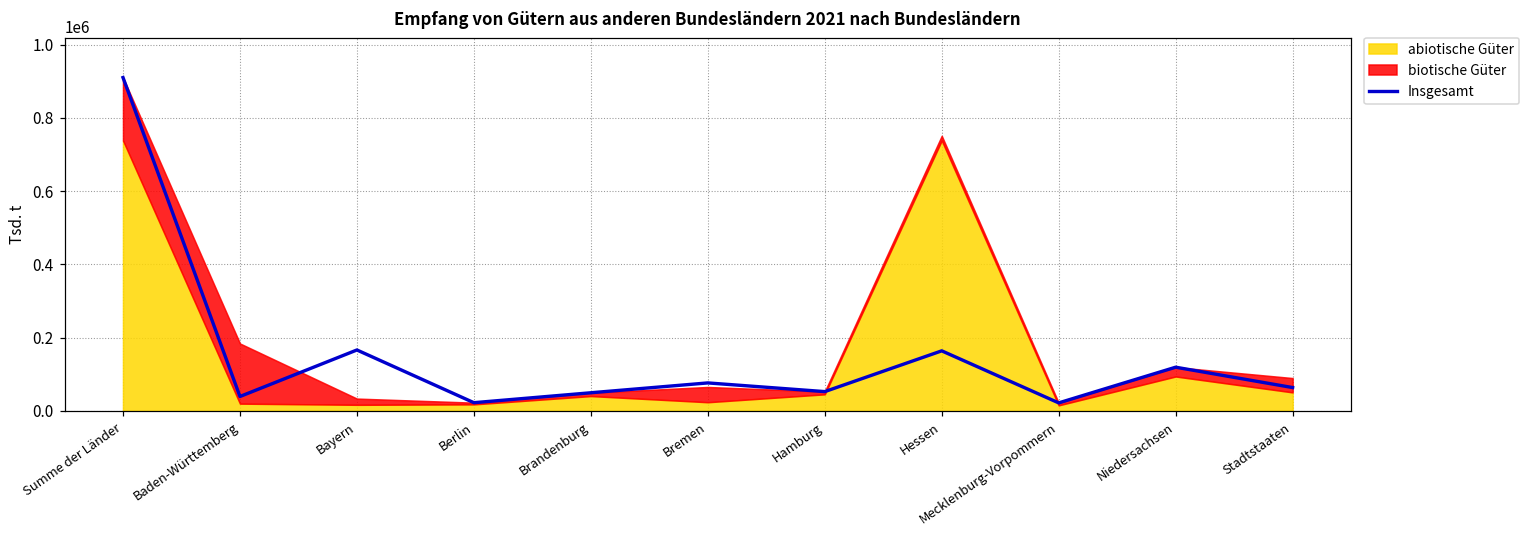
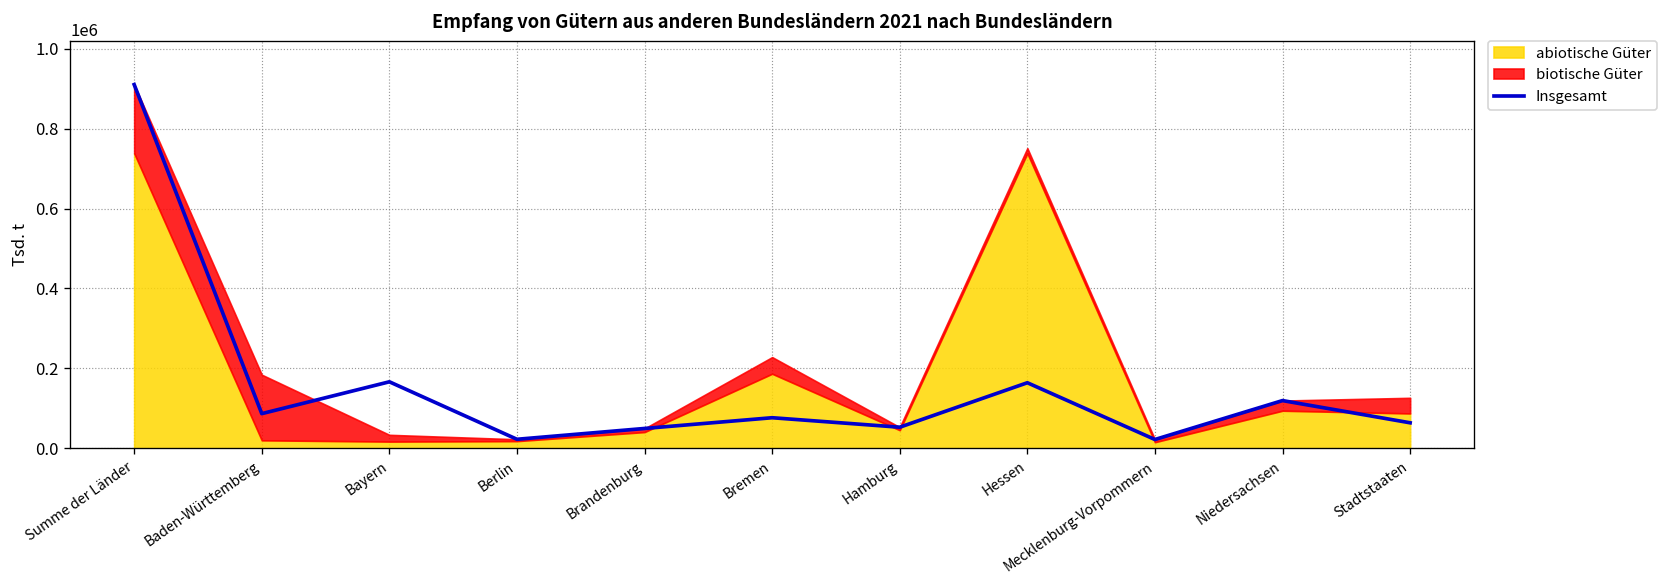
Insgesamt, Baden-Württemberg: 40000 -> 90000
abiotische Güter, Bremen: 20000 -> 190000
abiotische Güter, Stadtstaaten: 50000 -> 90000
